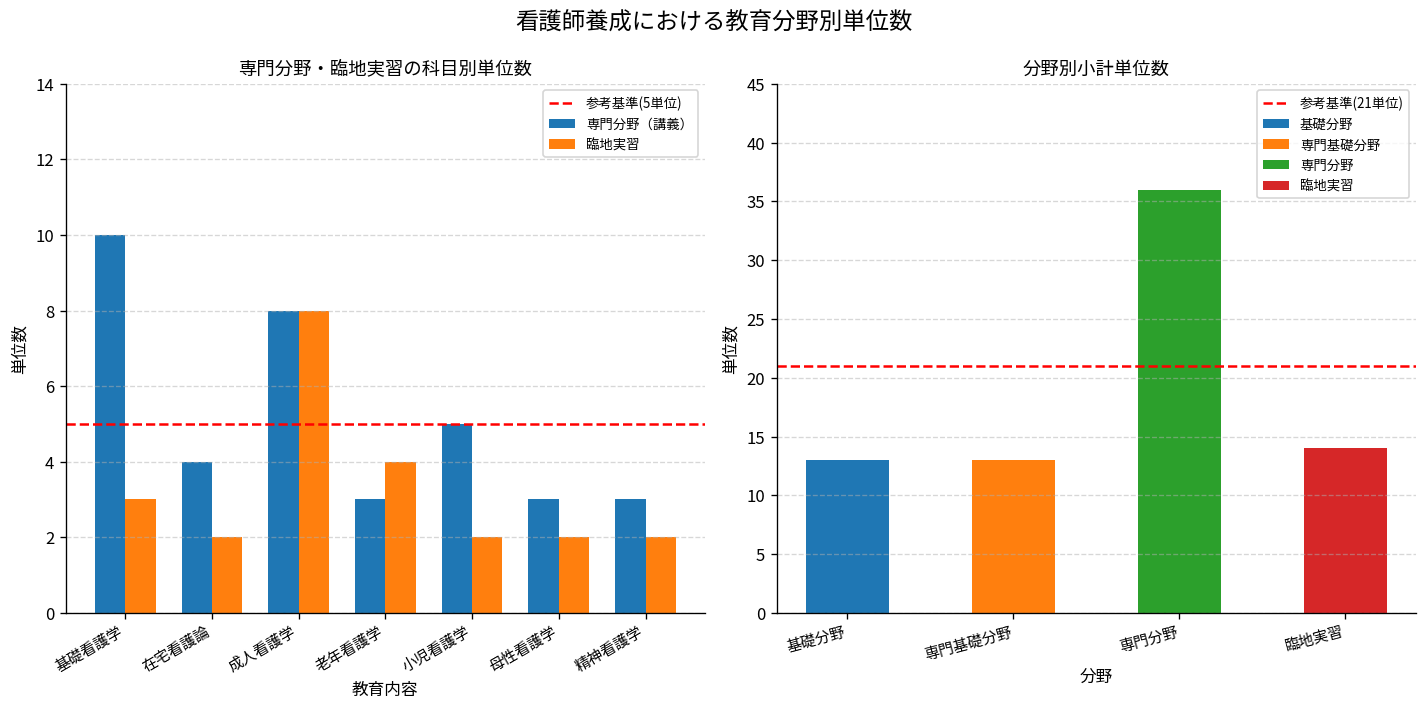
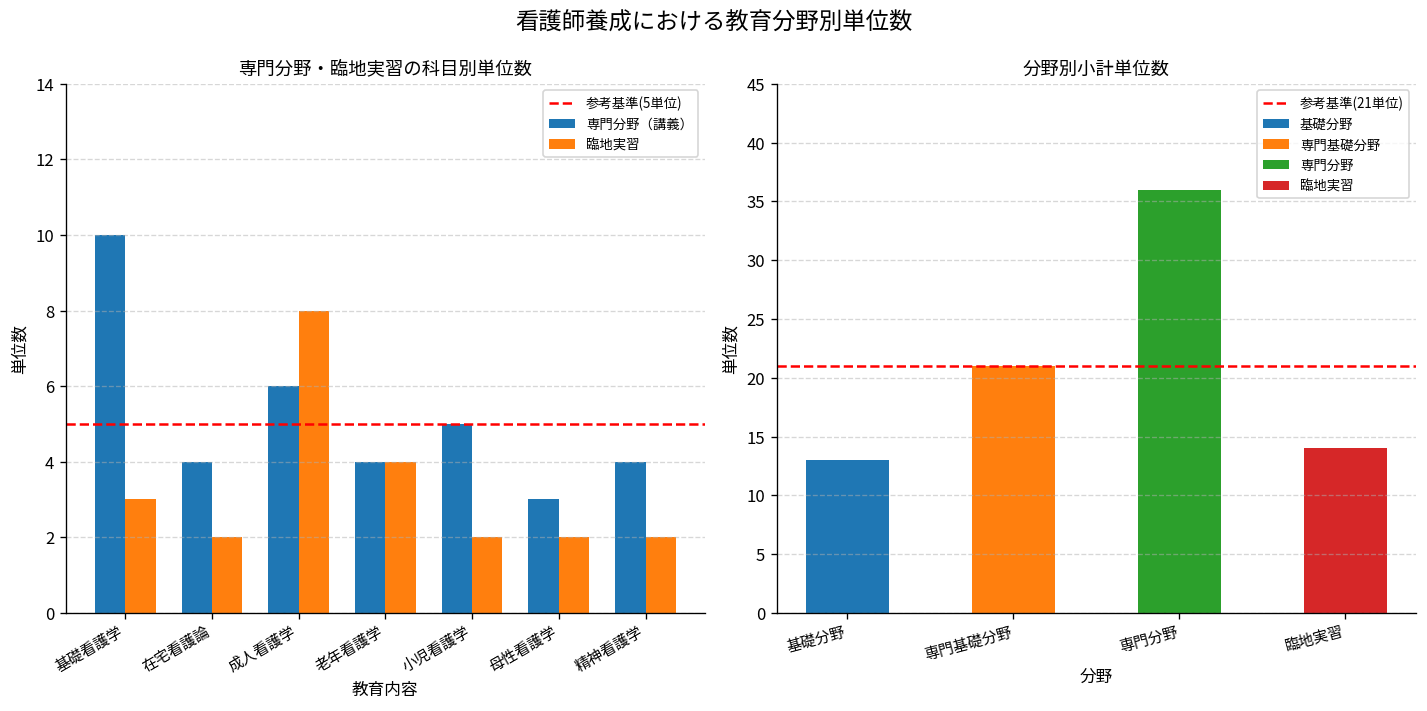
専門分野・臨地実習の科目別単位数, 専門分野（講義）, 成人看護学: 8 -> 6
専門分野・臨地実習の科目別単位数, 専門分野（講義）, 老年看護学: 3 -> 4
専門分野・臨地実習の科目別単位数, 専門分野（講義）, 精神看護学: 3 -> 4
分野別小計単位数, 専門基礎分野: 13 -> 21
